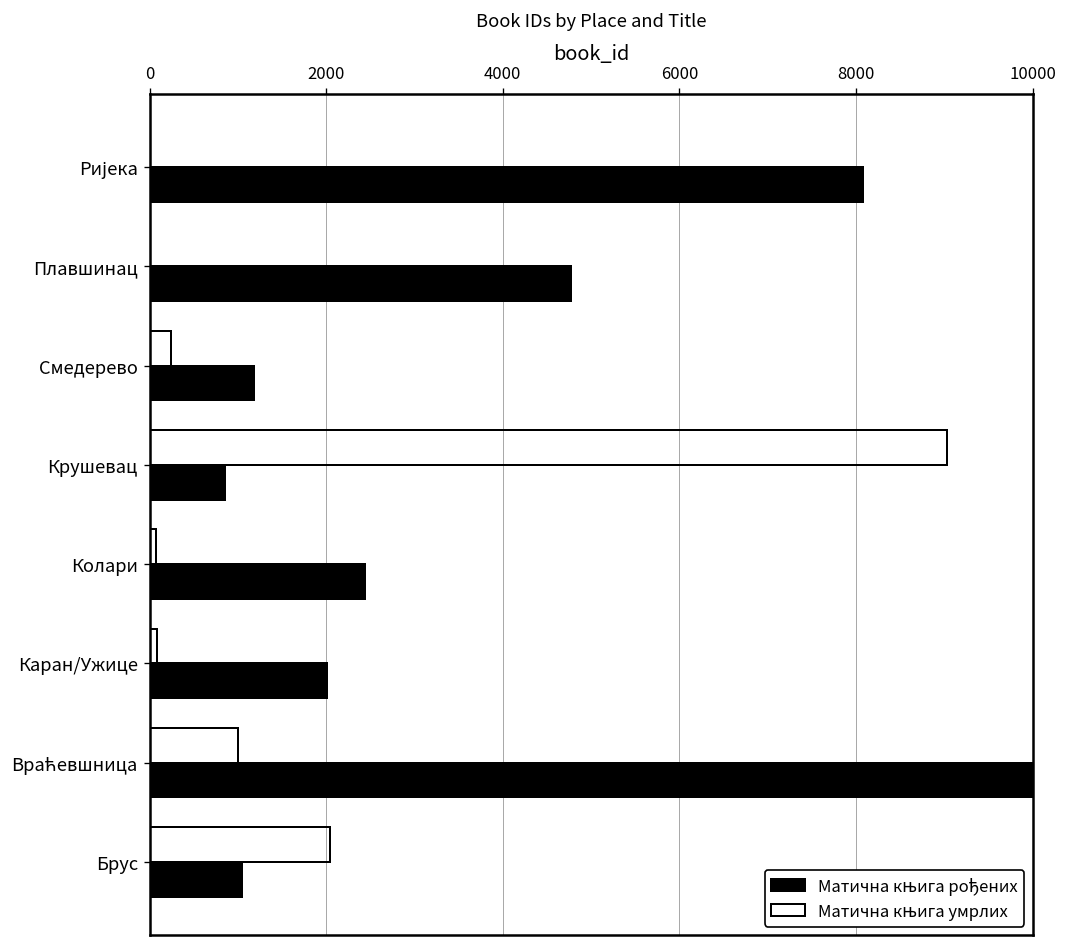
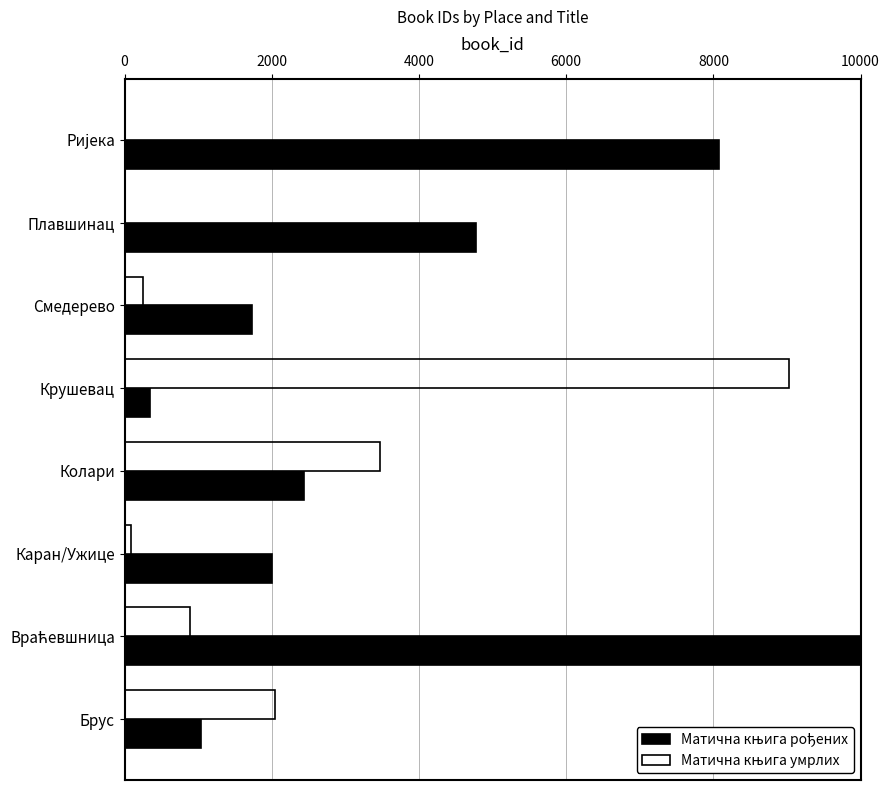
Матична књига рођених, Смедерево: 1200 -> 1700
Матична књига рођених, Крушевац: 900 -> 300
Матична књига умрлих, Колари: 100 -> 3500
Матична књига умрлих, Враћевшница: 1000 -> 900
